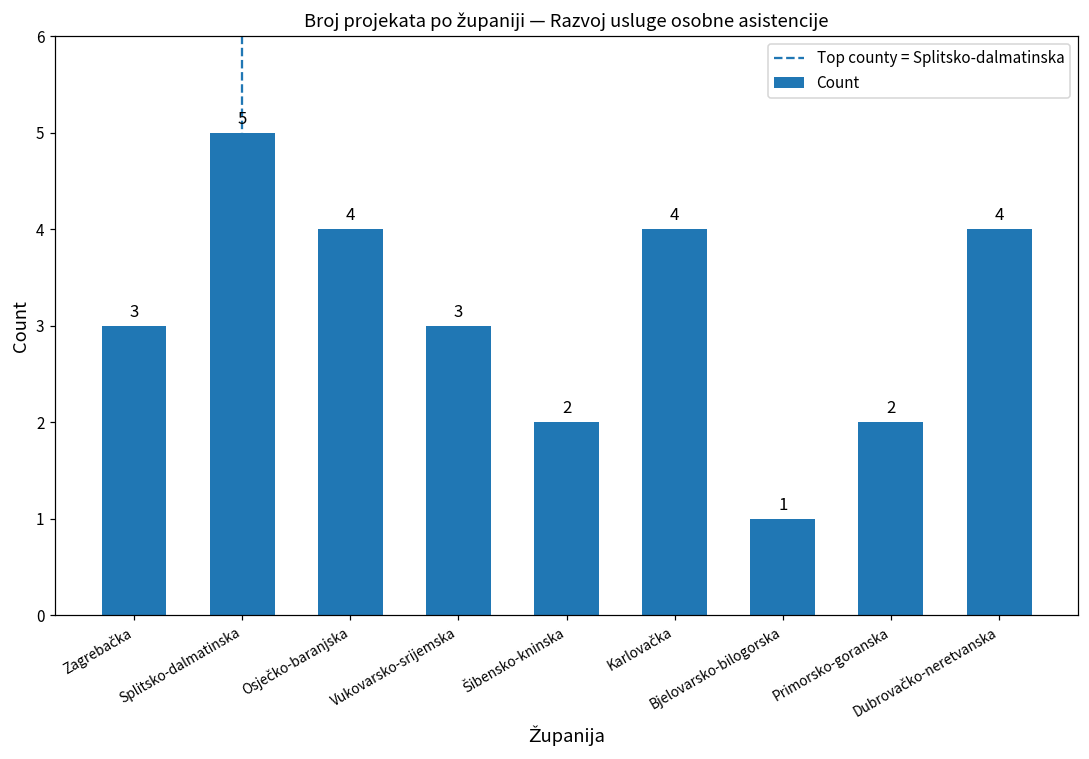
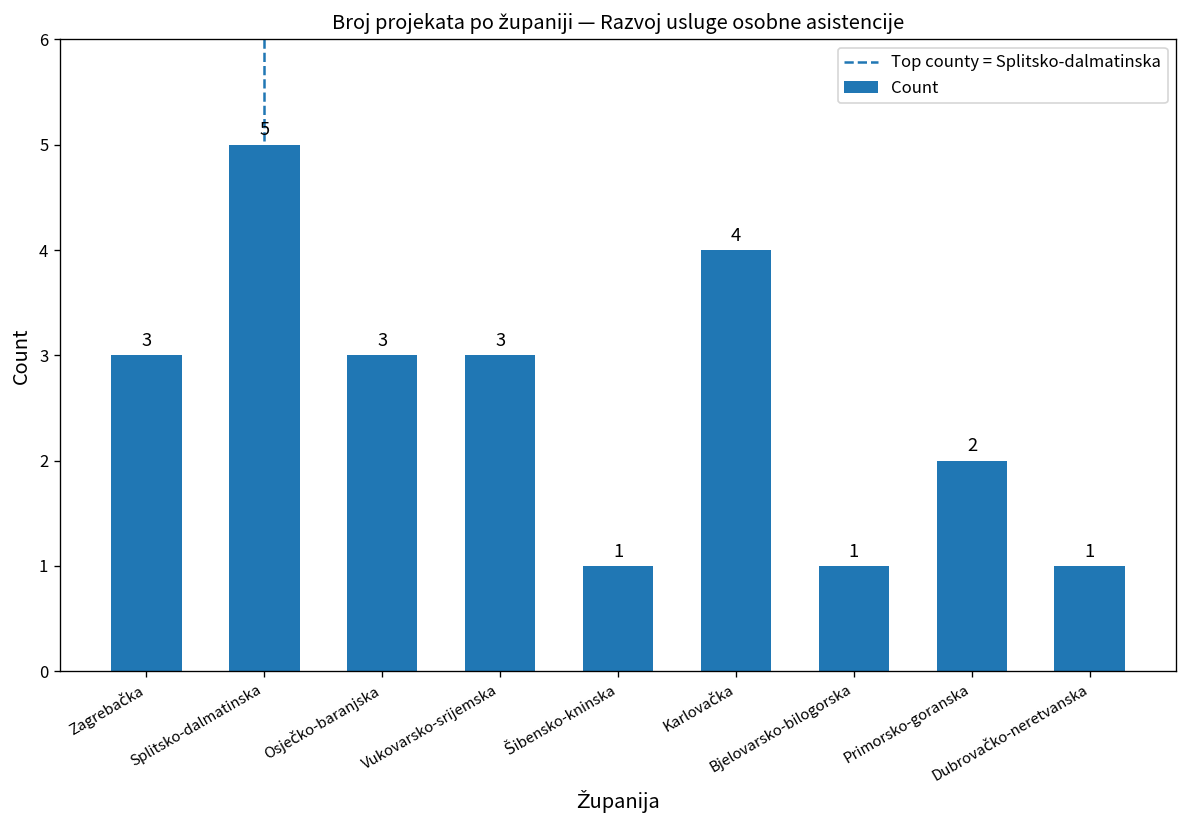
Osječko-baranjska: 4 -> 3
Šibensko-kninska: 2 -> 1
Dubrovačko-neretvanska: 4 -> 1
